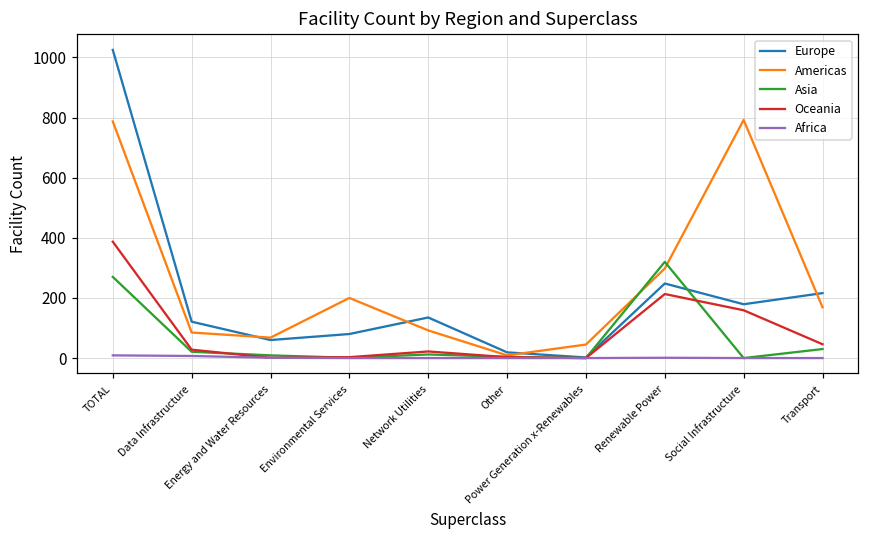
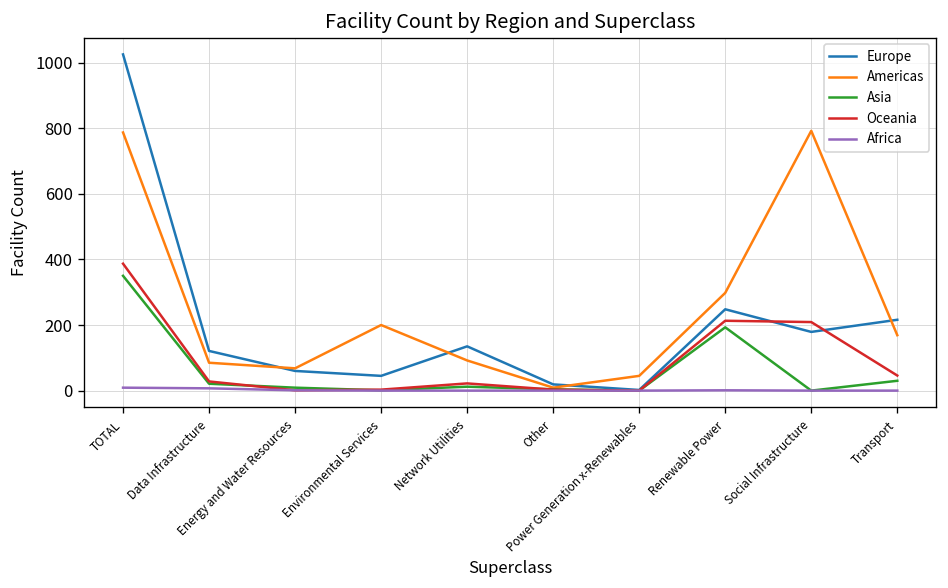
Asia, TOTAL: 270 -> 350
Europe, Environmental Services: 80 -> 50
Asia, Renewable Power: 320 -> 190
Oceania, Social Infrastructure: 160 -> 210
